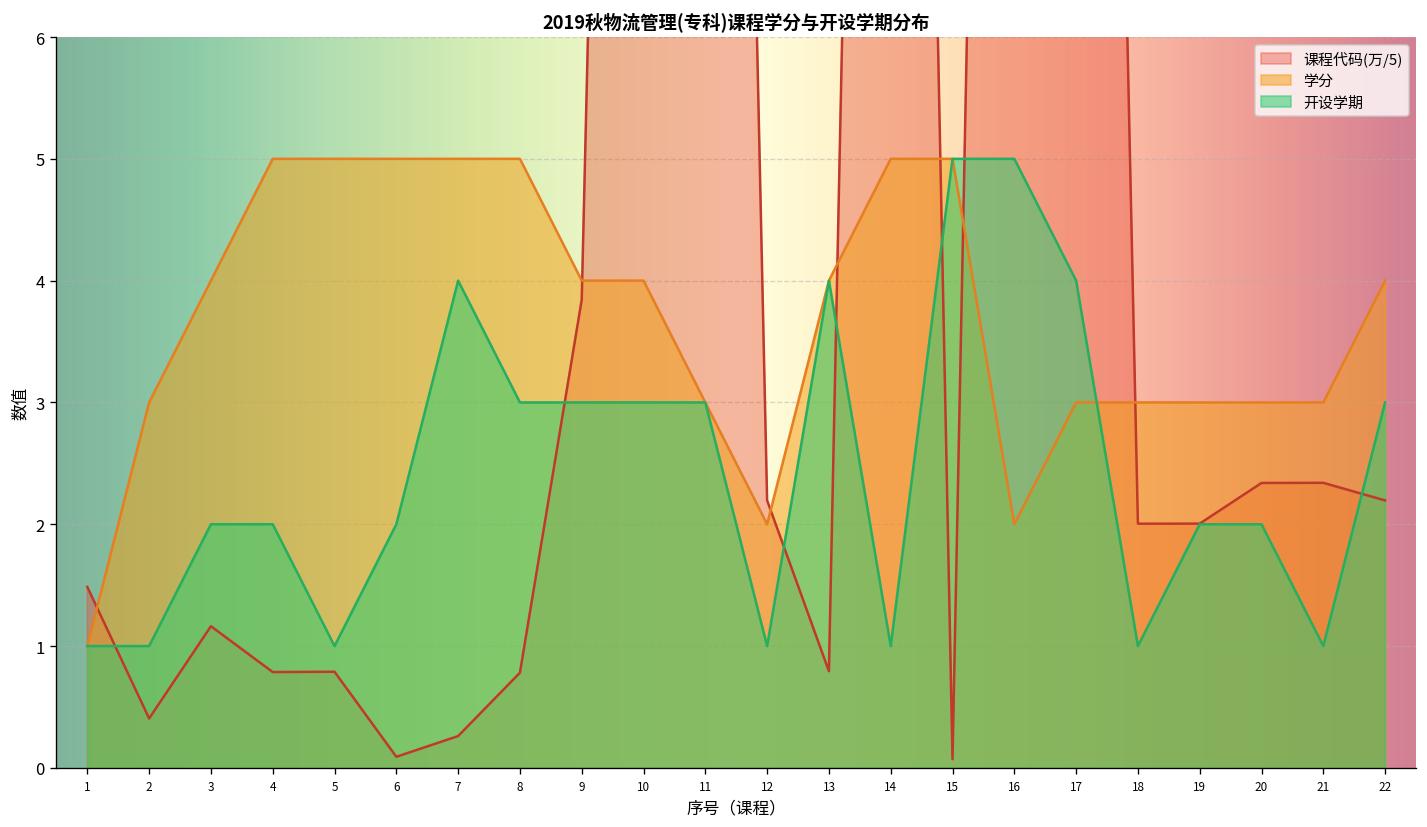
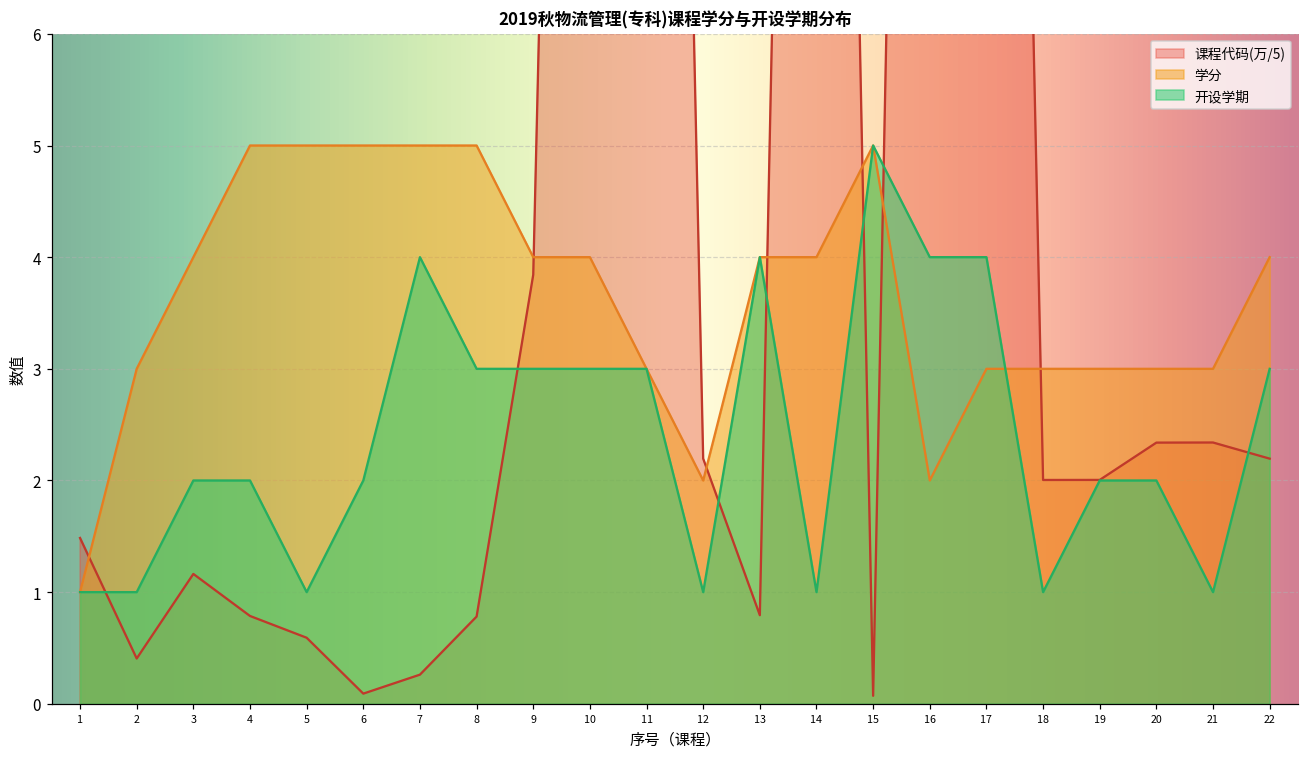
课程代码(万/5), 5: 0.79 -> 0.59
学分, 14: 5 -> 4
开设学期, 16: 5 -> 4
